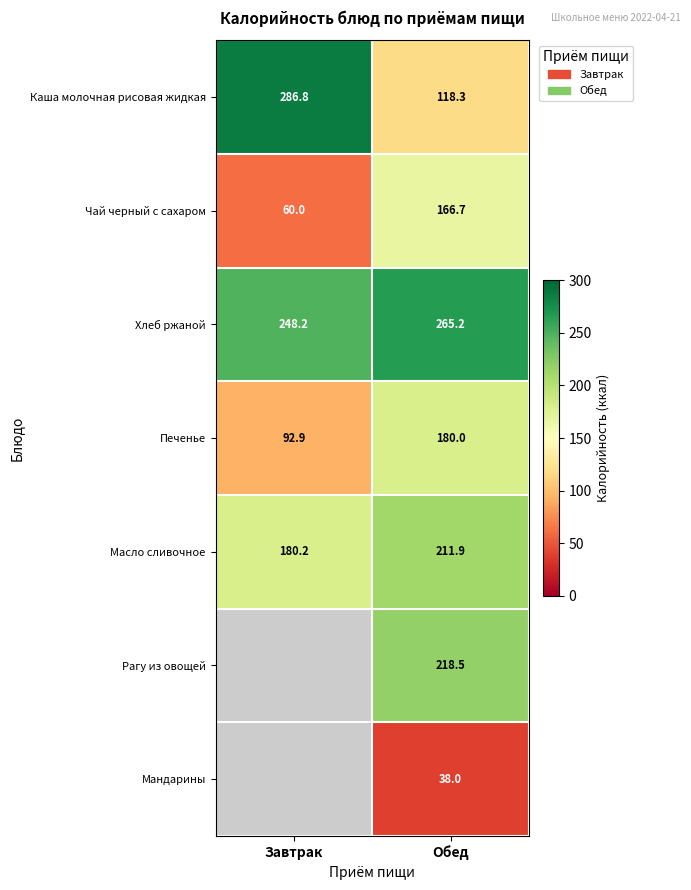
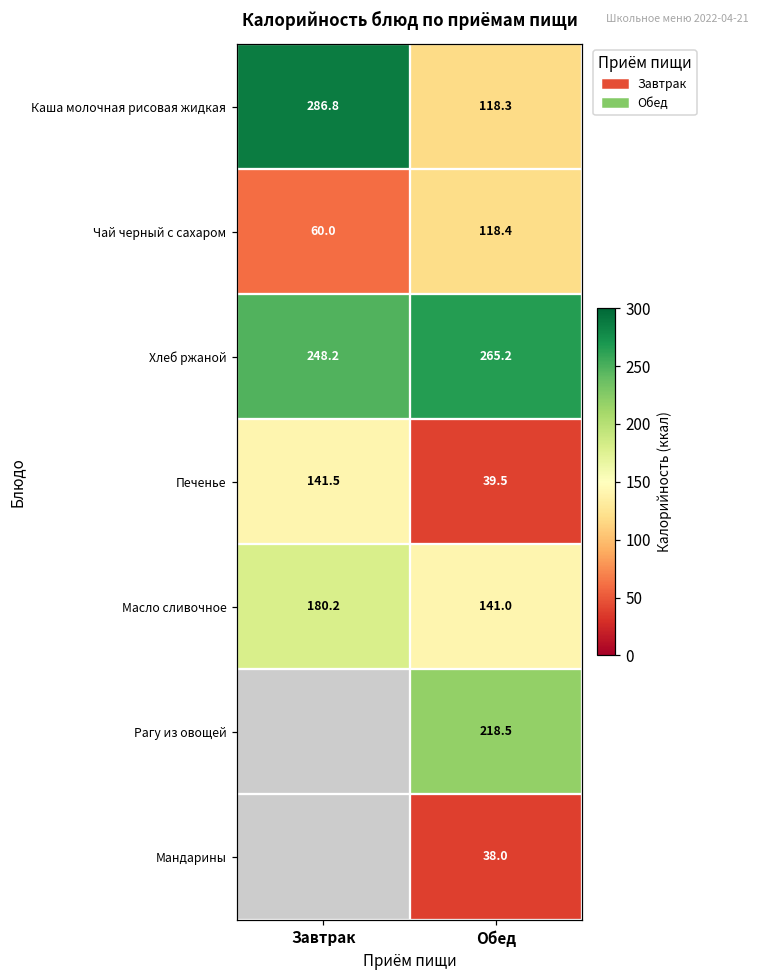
Чай черный с сахаром, Обед: 166.7 -> 118.4
Печенье, Завтрак: 92.9 -> 141.5
Печенье, Обед: 180.0 -> 39.5
Масло сливочное, Обед: 211.9 -> 141.0
